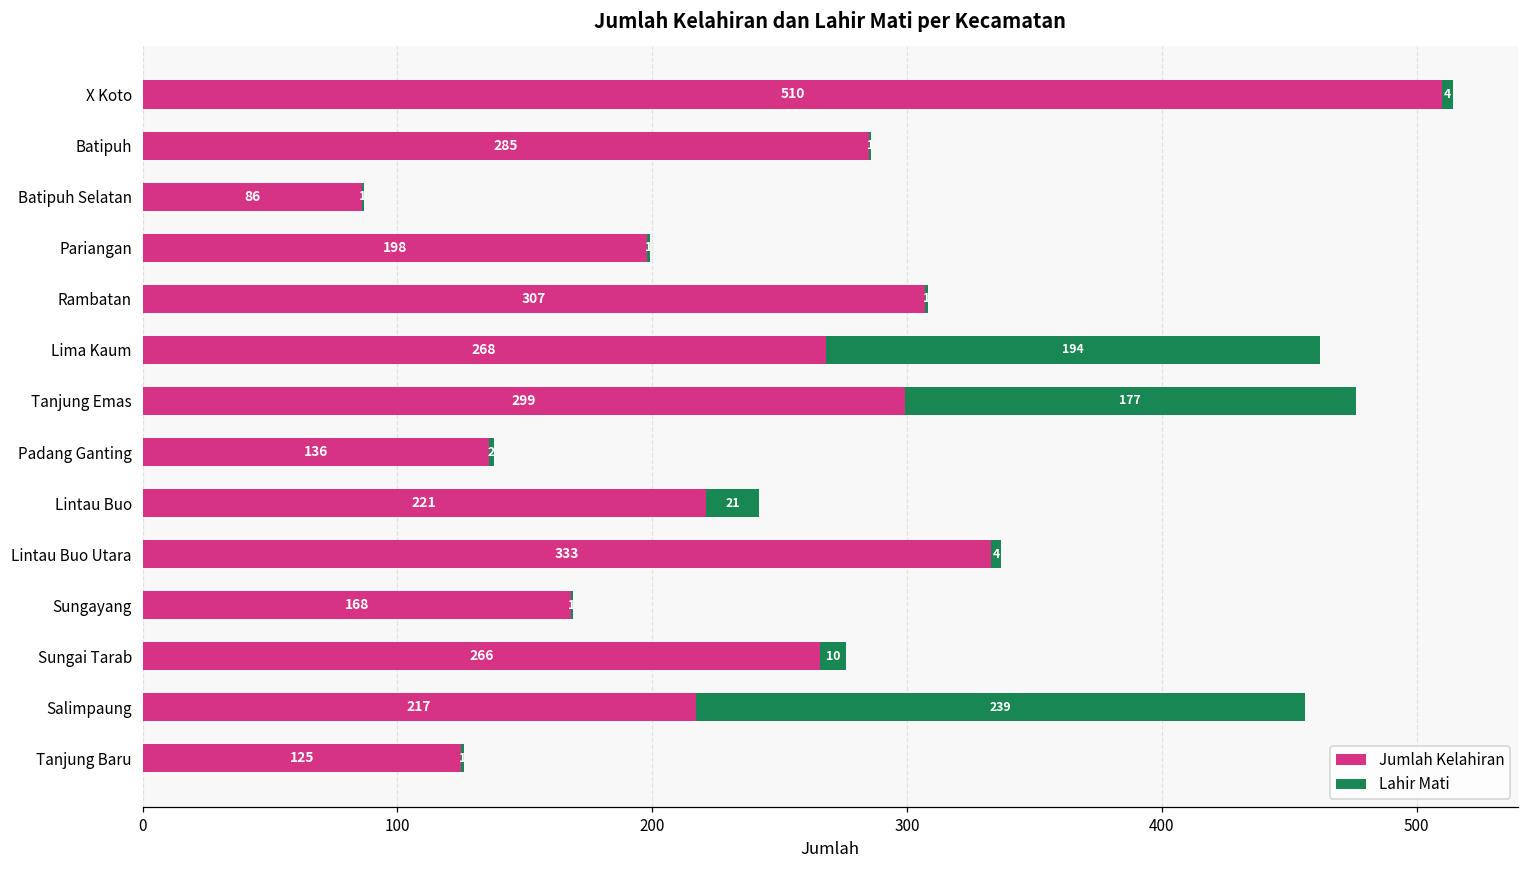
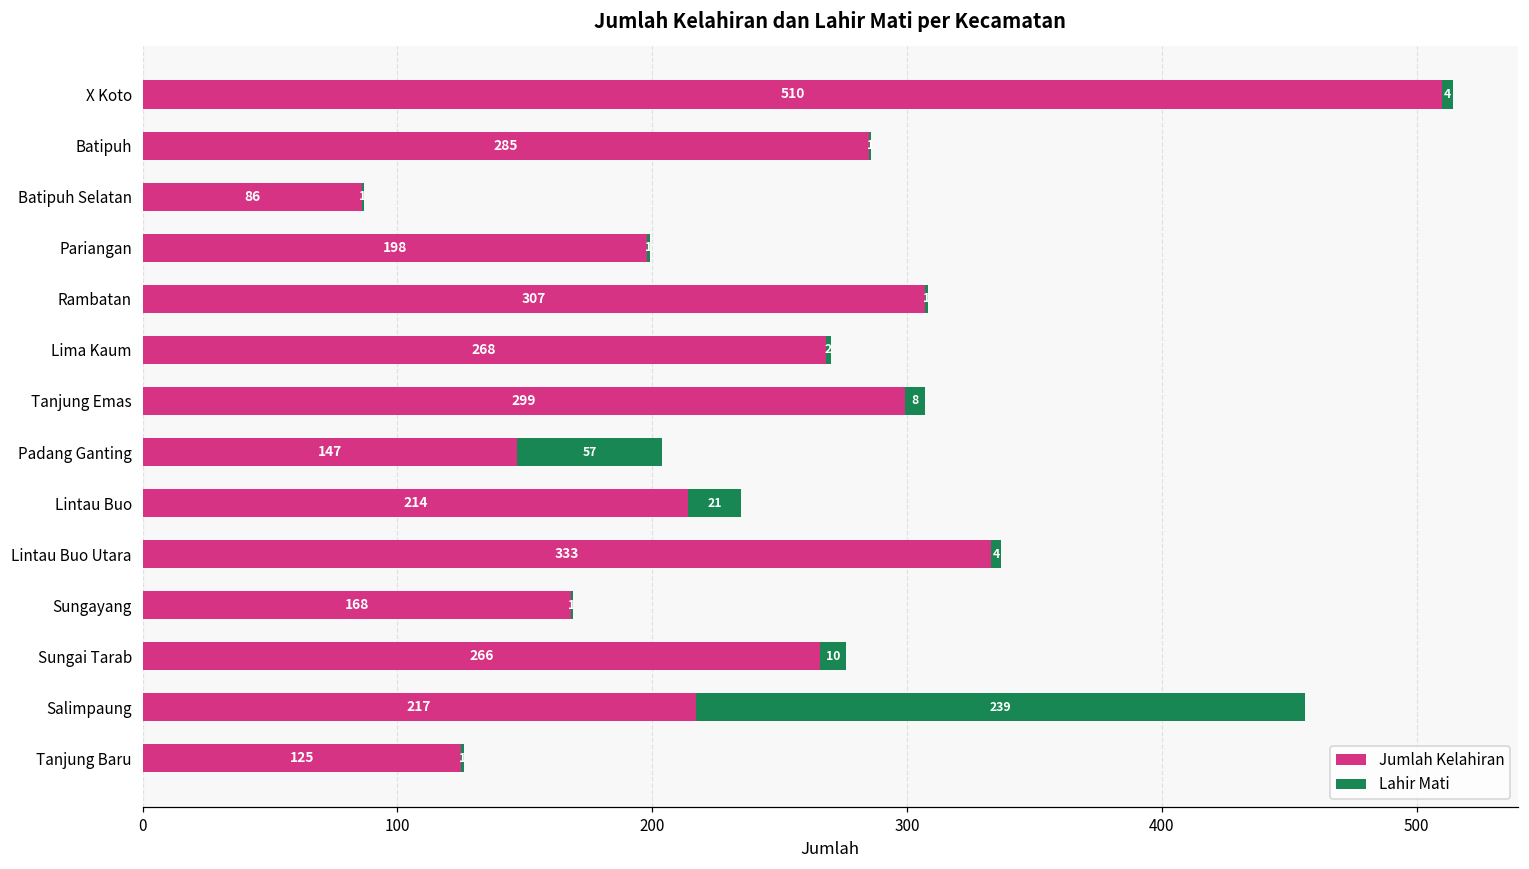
Lahir Mati, Lima Kaum: 194 -> 2
Lahir Mati, Tanjung Emas: 177 -> 8
Jumlah Kelahiran, Padang Ganting: 136 -> 147
Lahir Mati, Padang Ganting: 2 -> 57
Jumlah Kelahiran, Lintau Buo: 221 -> 214
